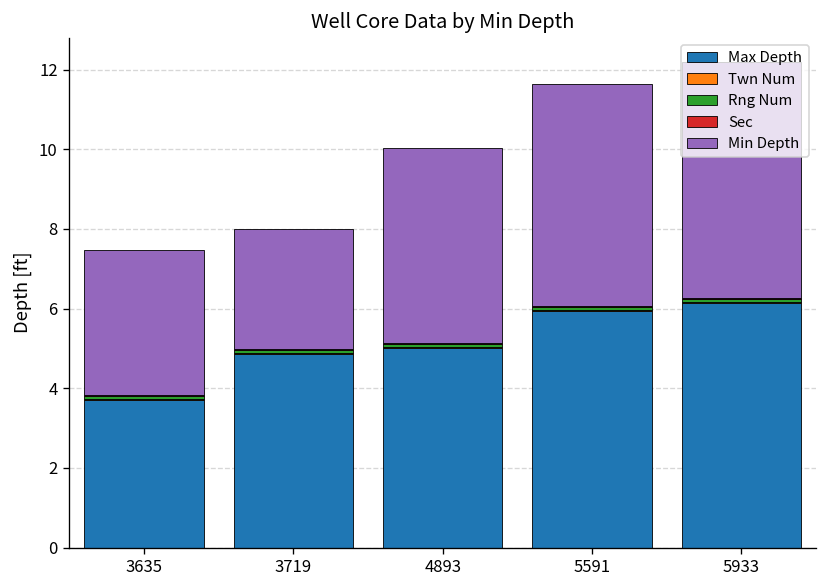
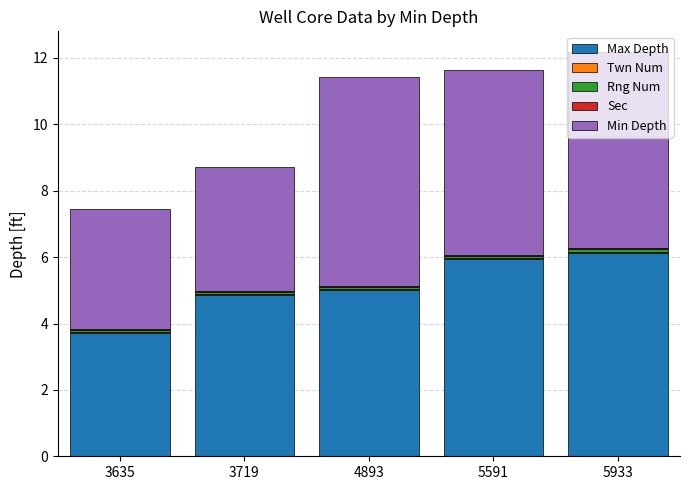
Min Depth, 3719: 3.0 -> 3.7
Min Depth, 4893: 4.9 -> 6.3
